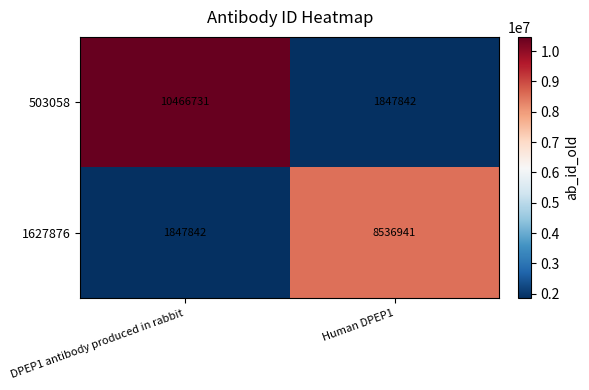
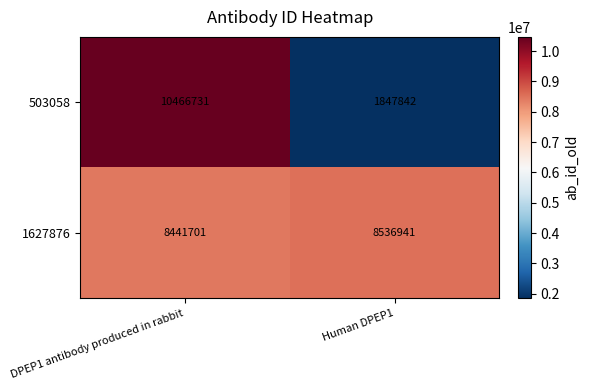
1627876, DPEP1 antibody produced in rabbit: 1847842 -> 8441701
